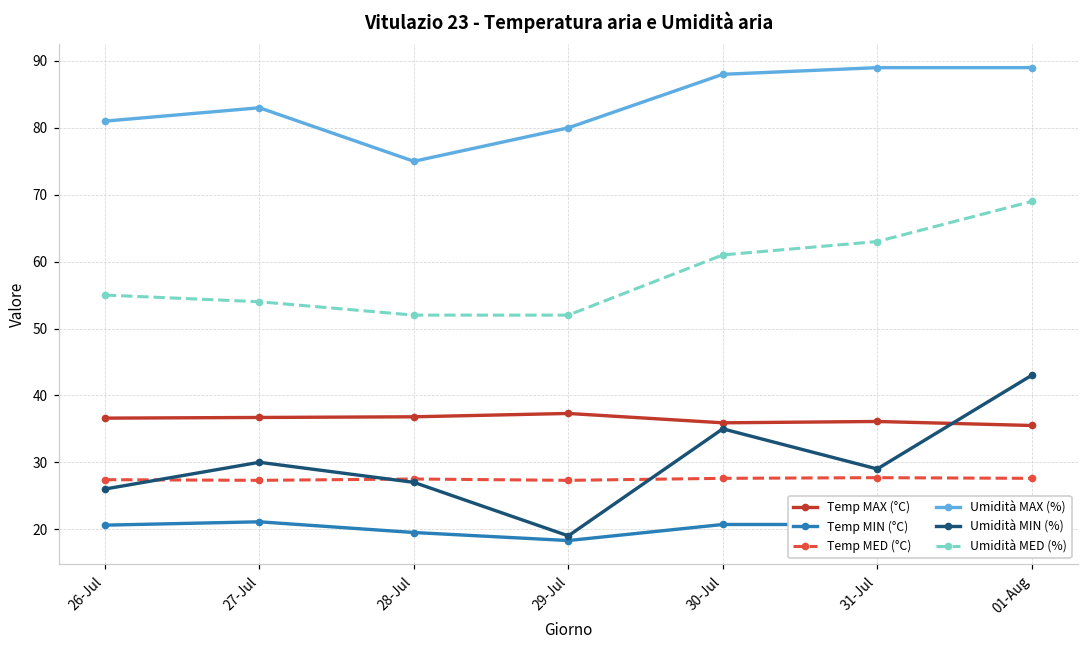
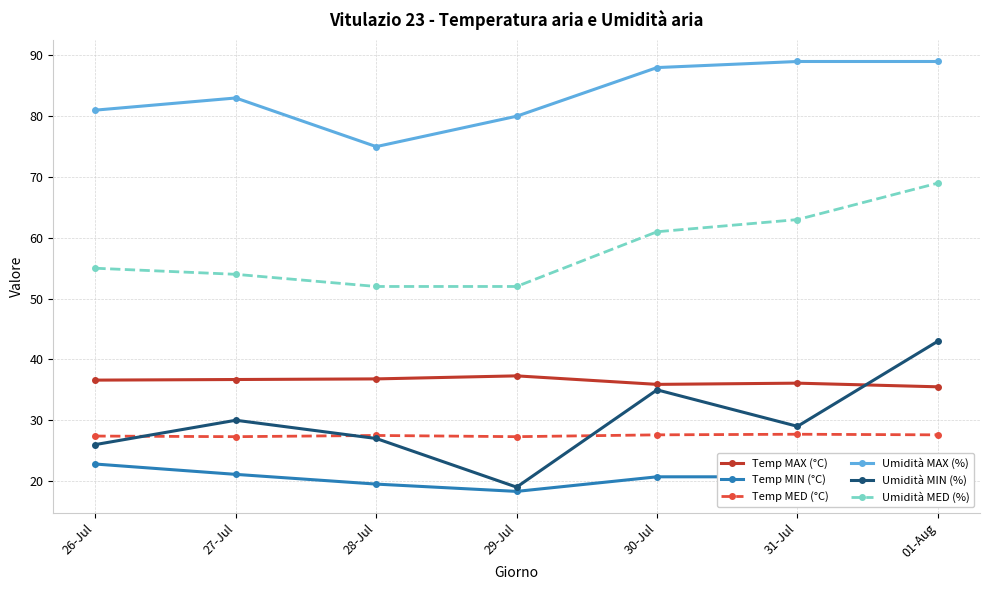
Temp MIN (°C), 26-Jul: 21 -> 23
